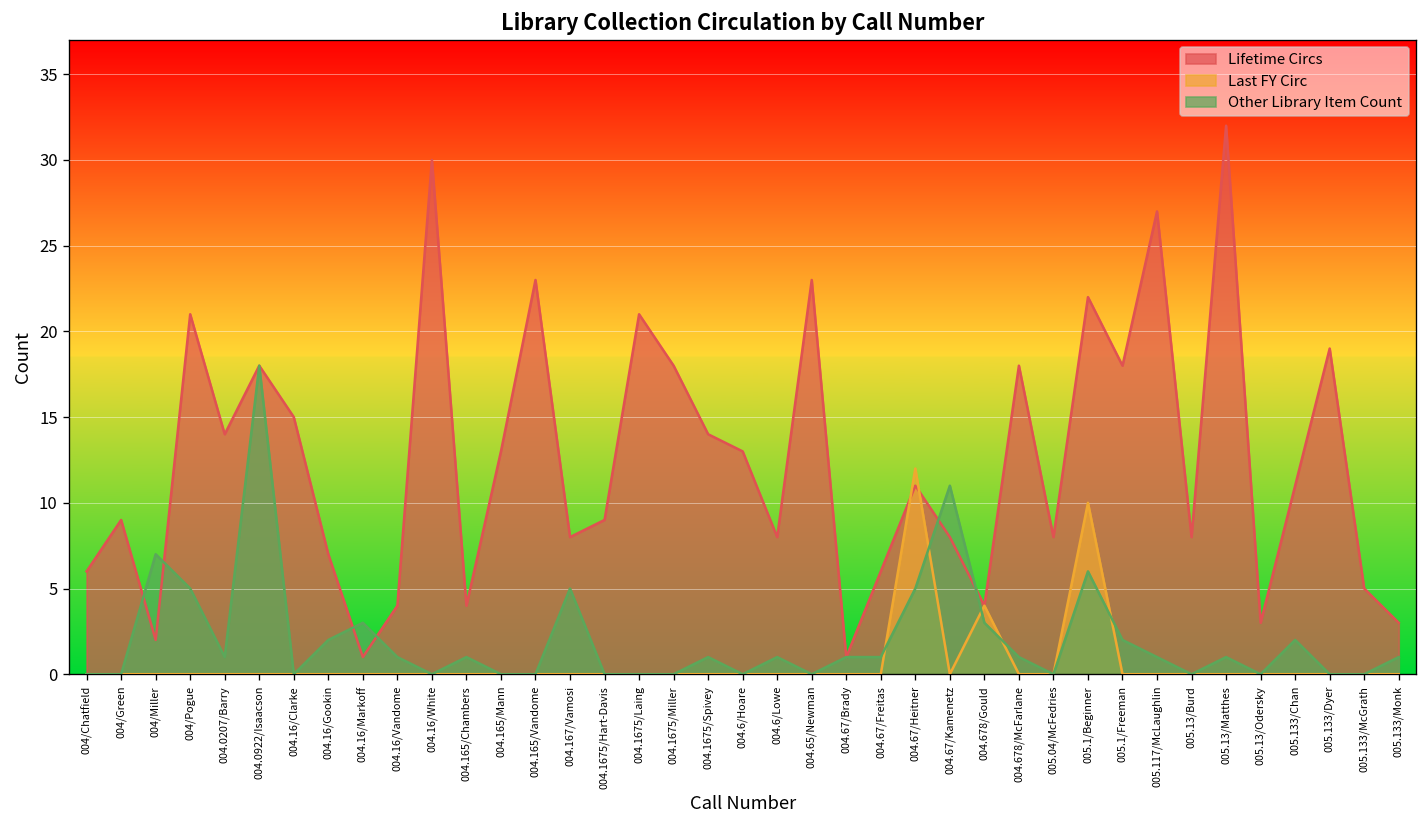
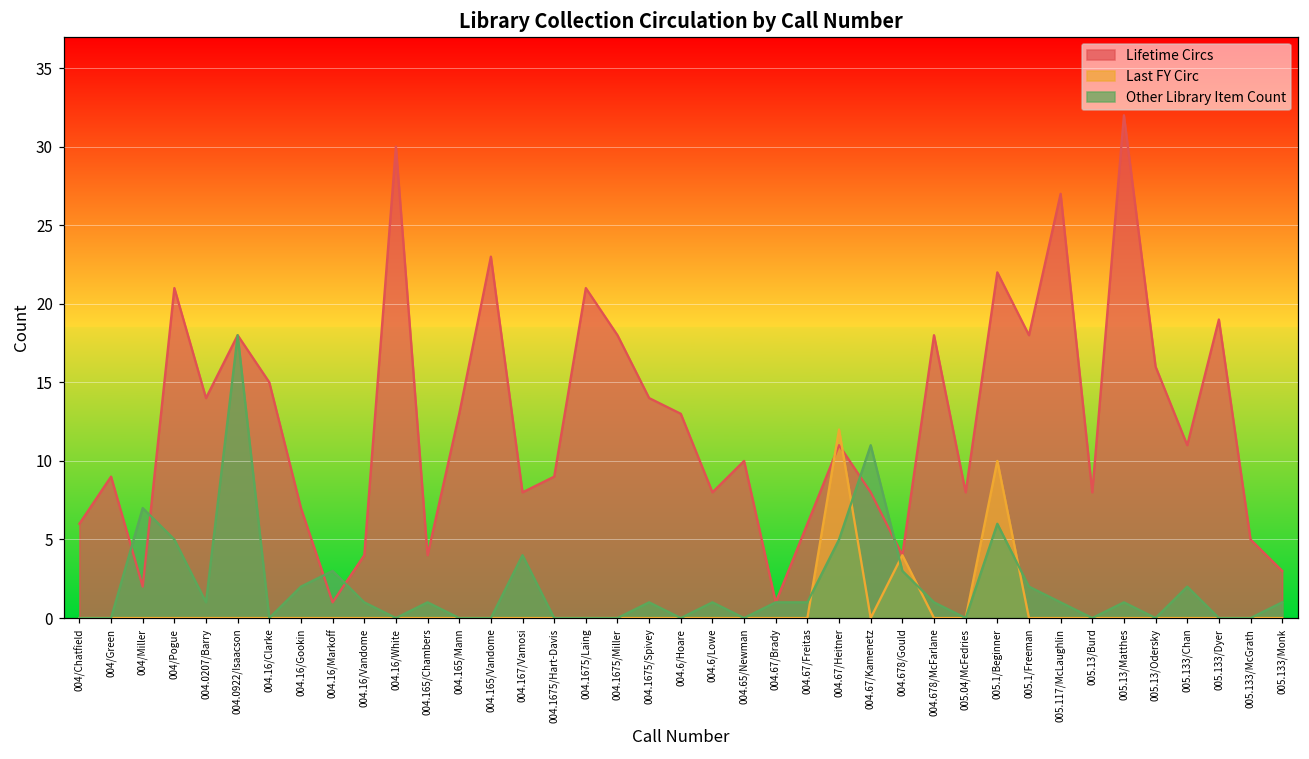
Other Library Item Count, 004.167/Vamosi: 5 -> 4
Lifetime Circs, 004.65/Newman: 23 -> 10
Lifetime Circs, 005.13/Odersky: 3 -> 16
